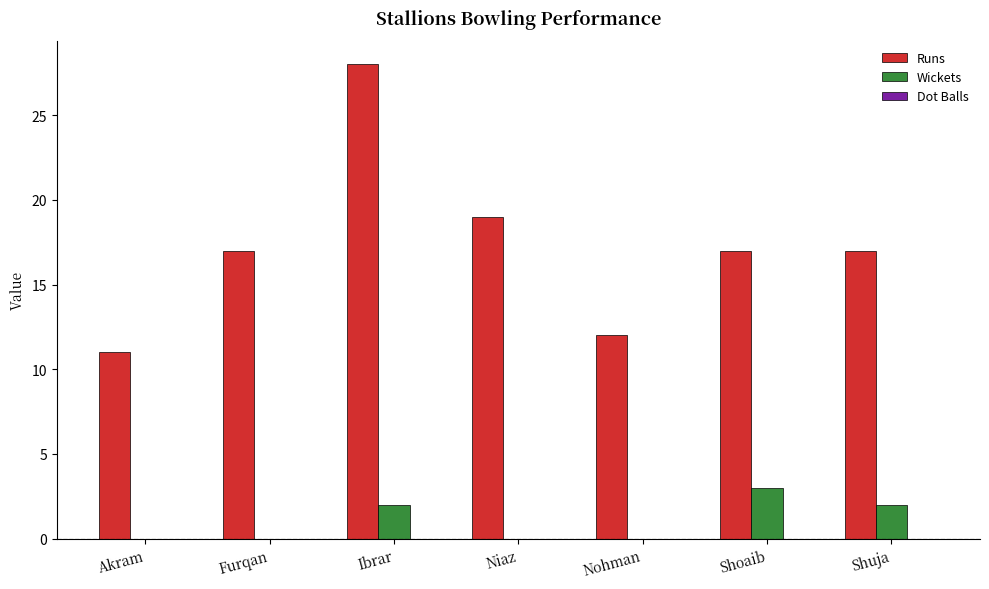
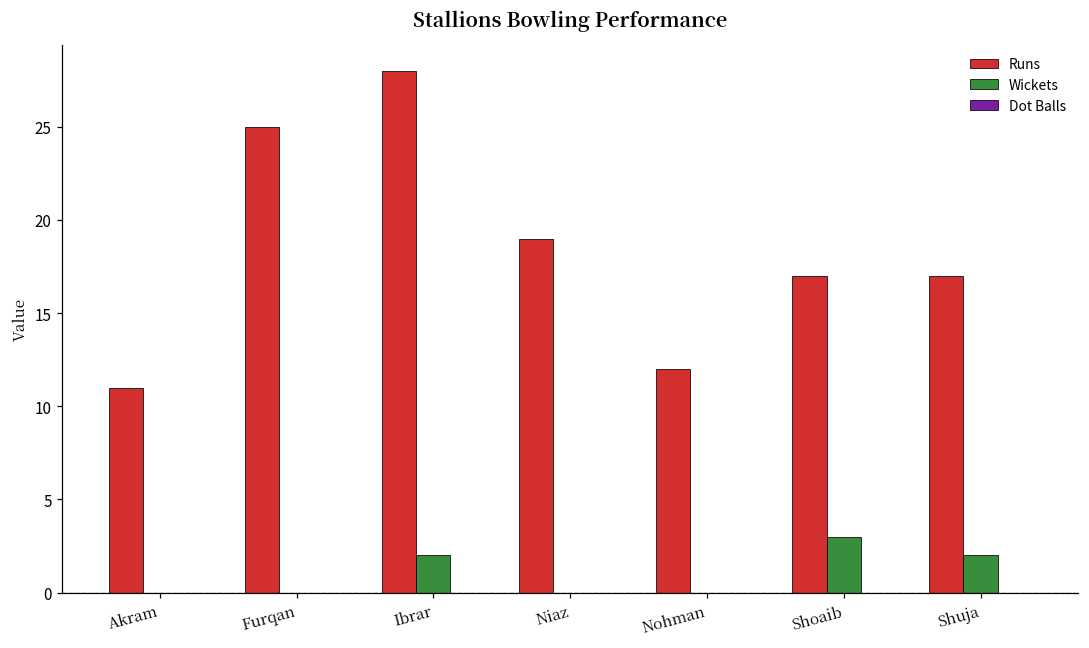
Runs, Furqan: 17 -> 25
